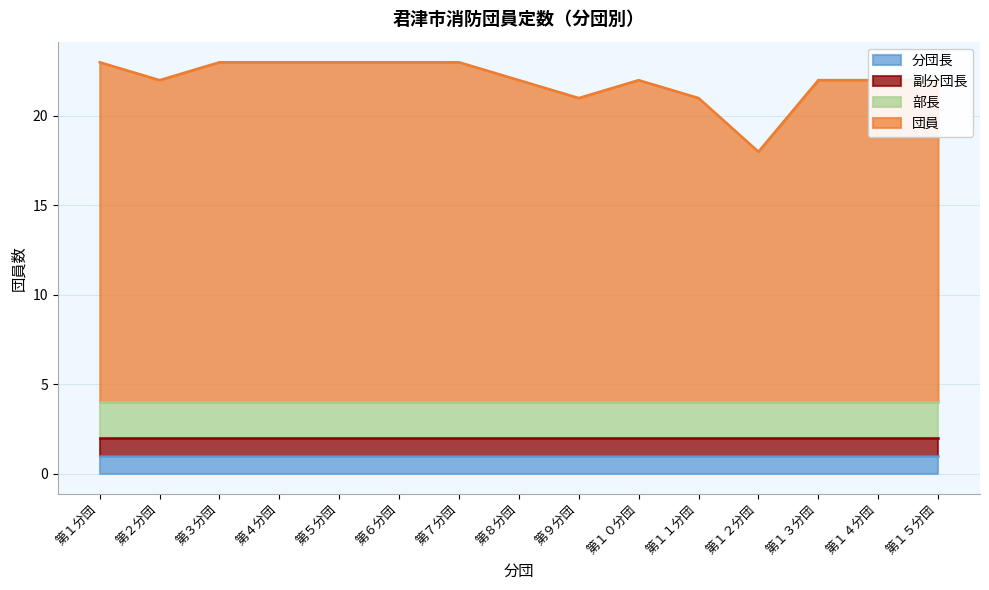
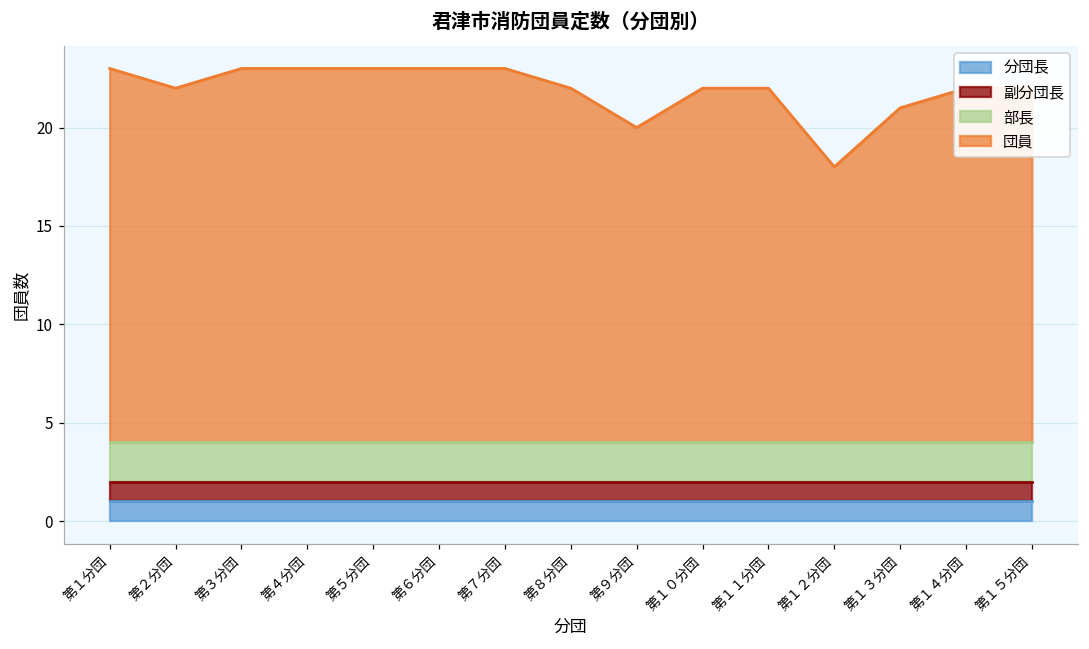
団員, 第９分団: 21.0 -> 20.0
団員, 第１１分団: 21.0 -> 22.0
団員, 第１３分団: 22.0 -> 21.0
